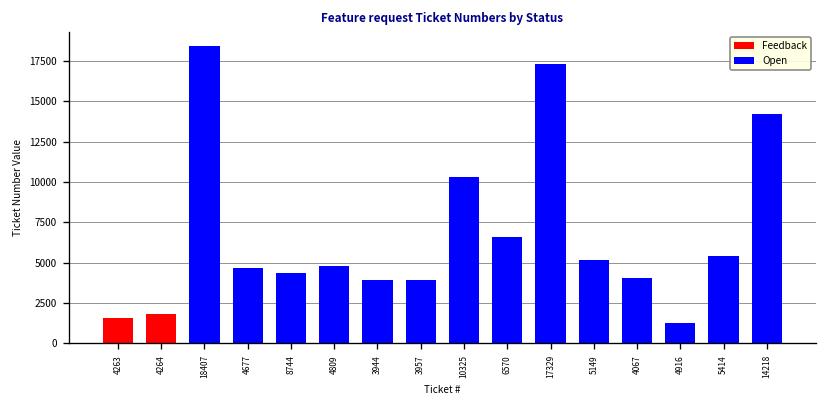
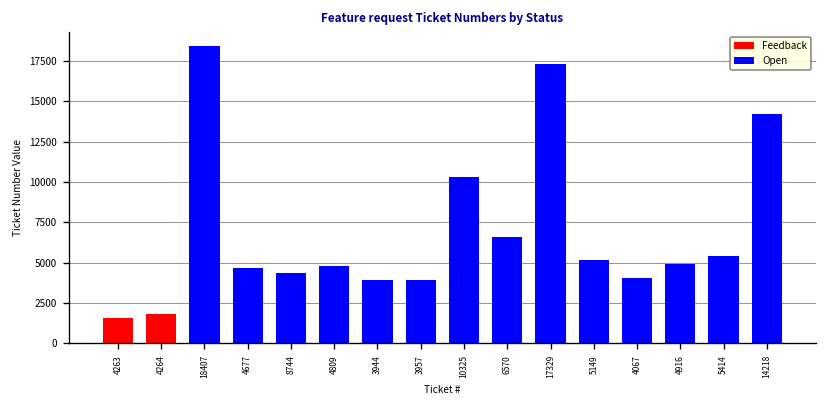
Open, 4916: 1300 -> 4900
